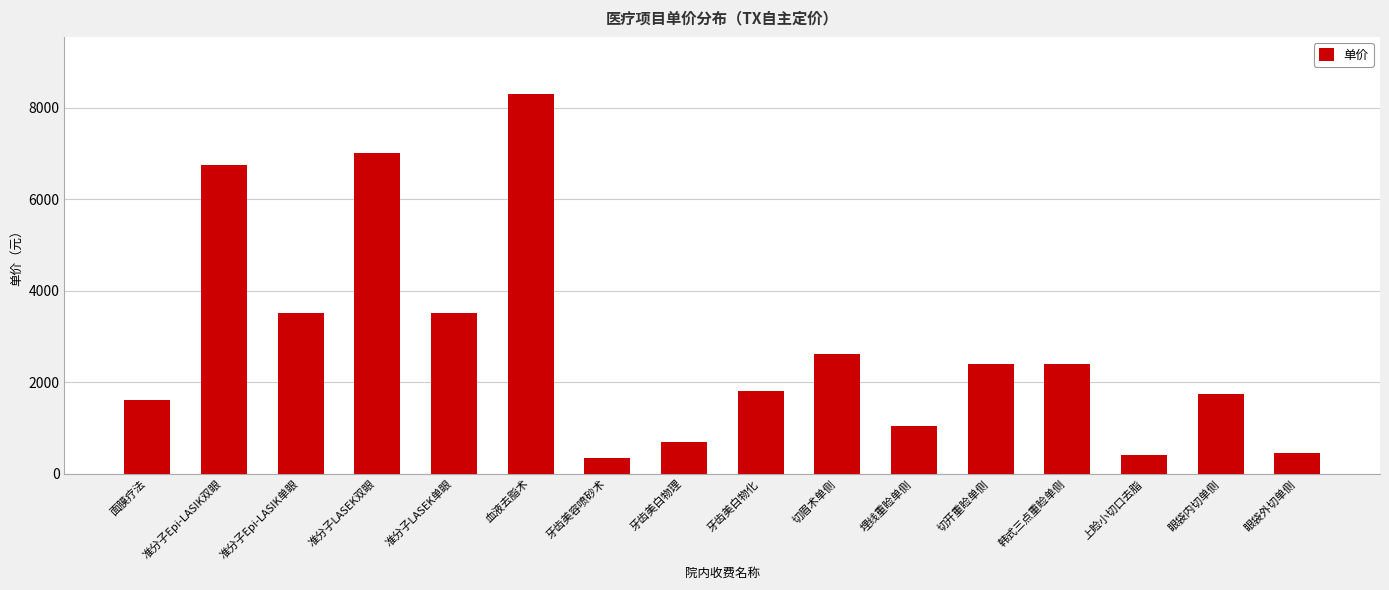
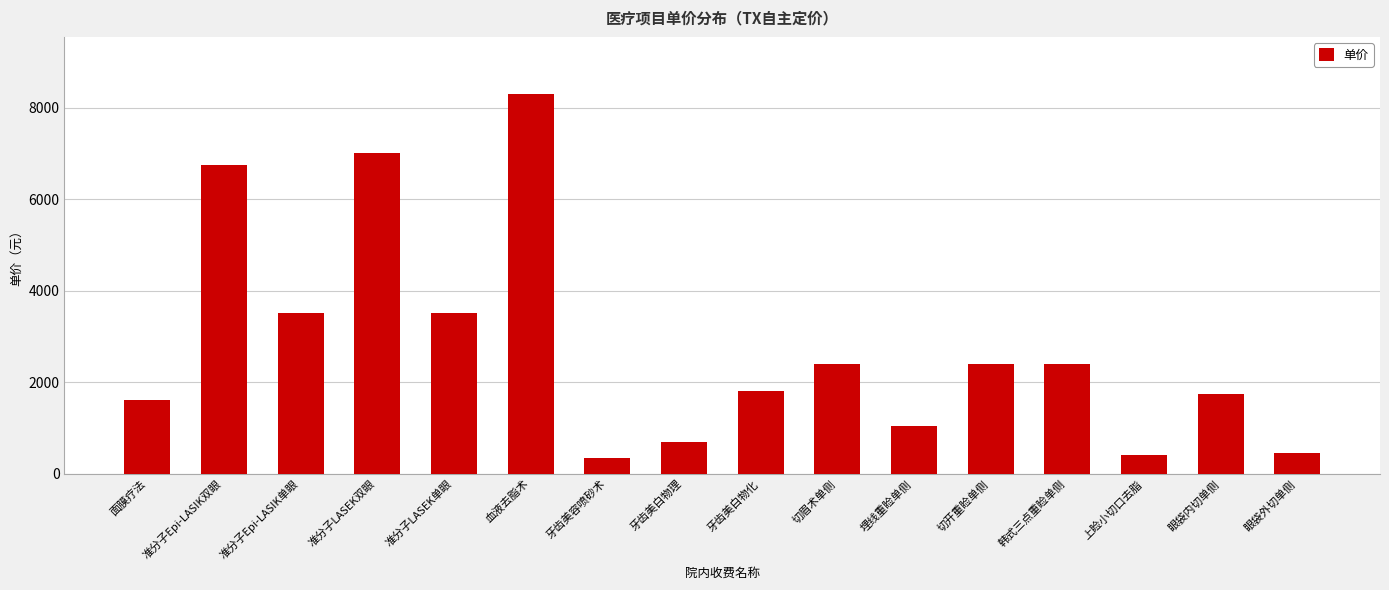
切眉术单侧: 2600 -> 2400
